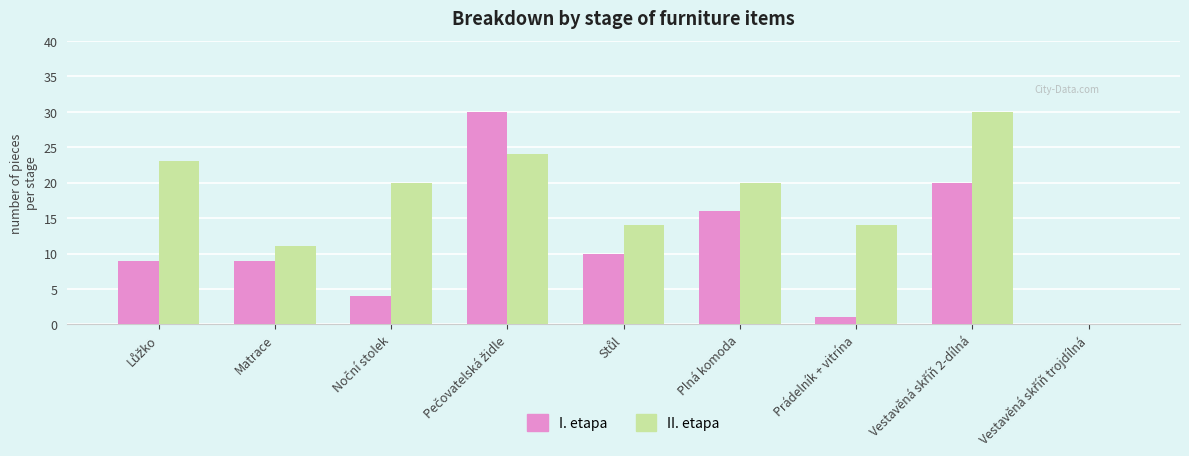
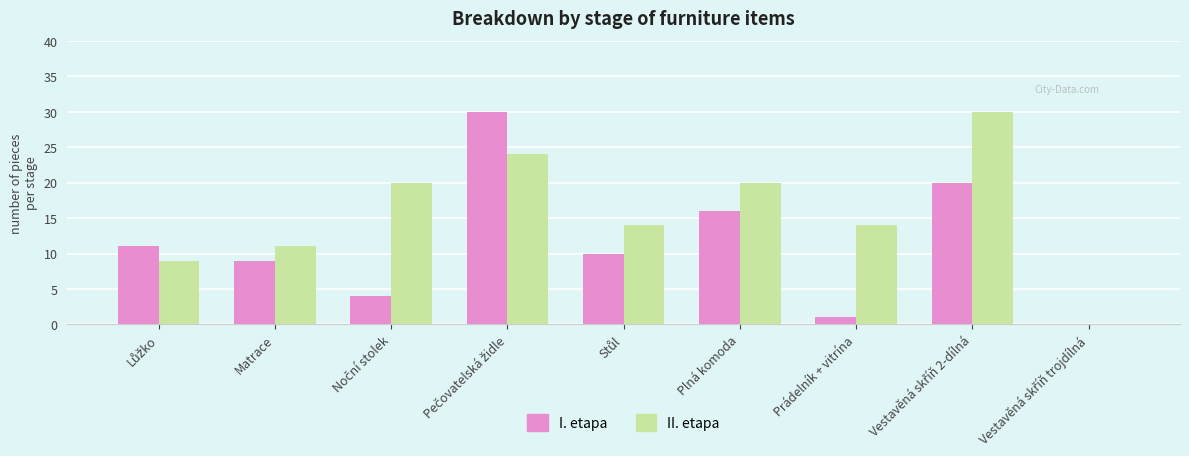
I. etapa, Lůžko: 9 -> 11
II. etapa, Lůžko: 23 -> 9
